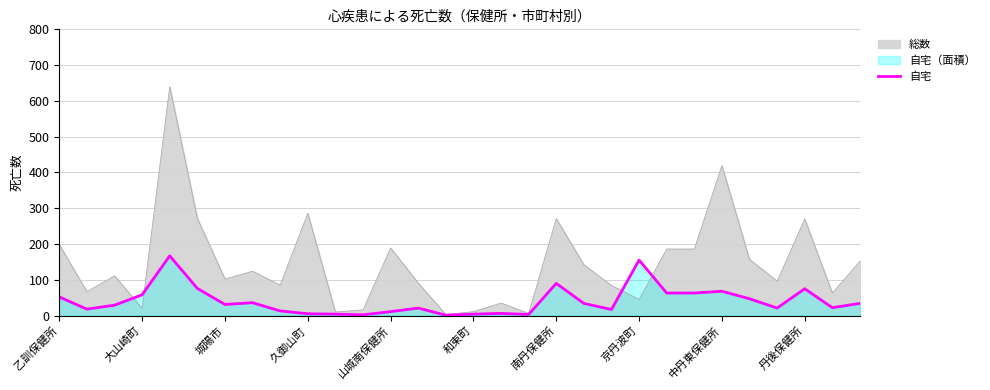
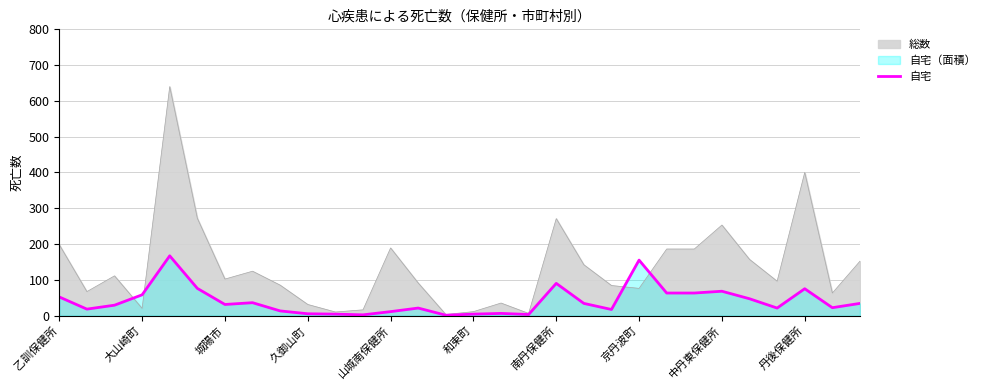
総数, 久御山町: 290 -> 30
総数, 京丹波町: 50 -> 80
総数, 中丹東保健所: 420 -> 250
総数, 丹後保健所: 270 -> 400
